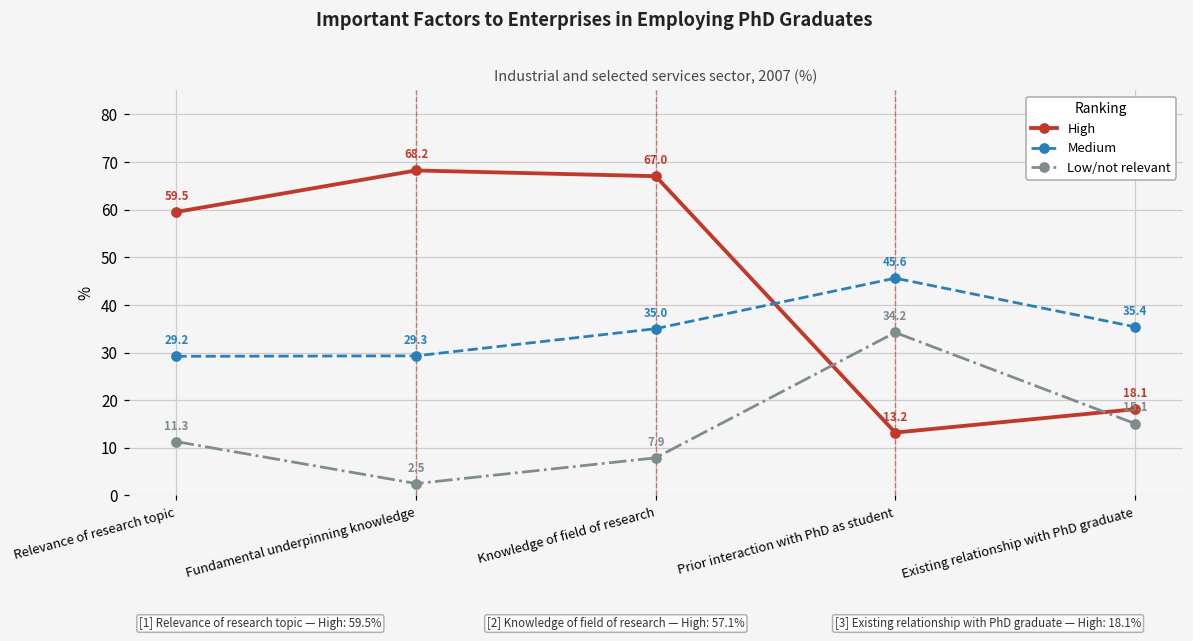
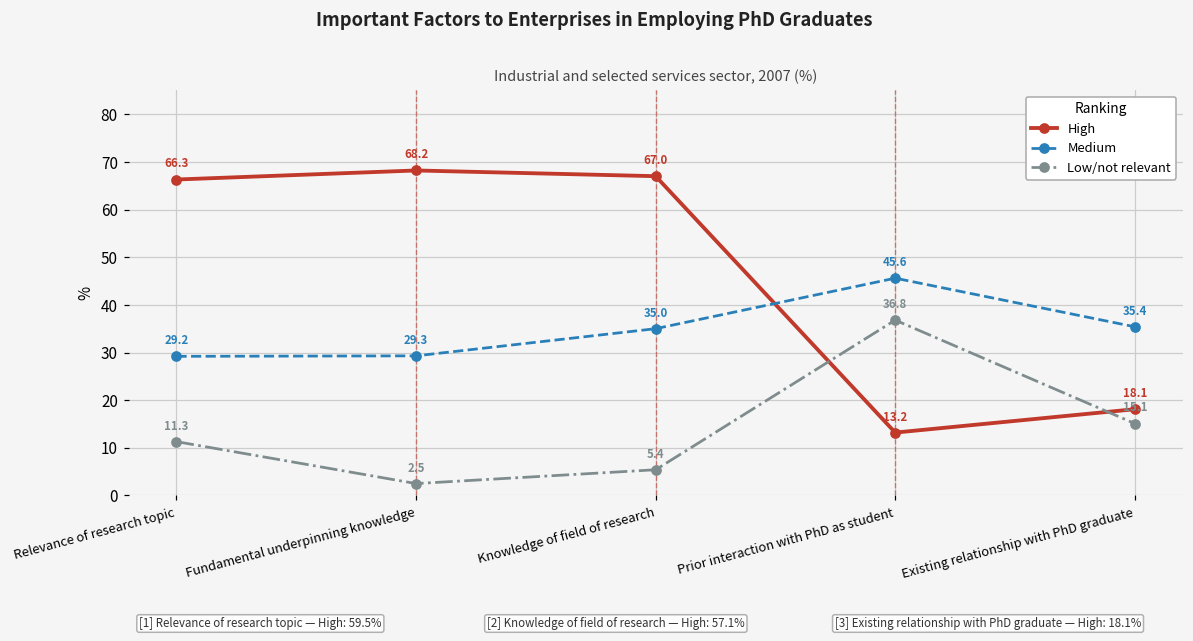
High, Relevance of research topic: 59.5 -> 66.3
Low/not relevant, Knowledge of field of research: 7.9 -> 5.4
Low/not relevant, Prior interaction with PhD as student: 34.2 -> 36.8
